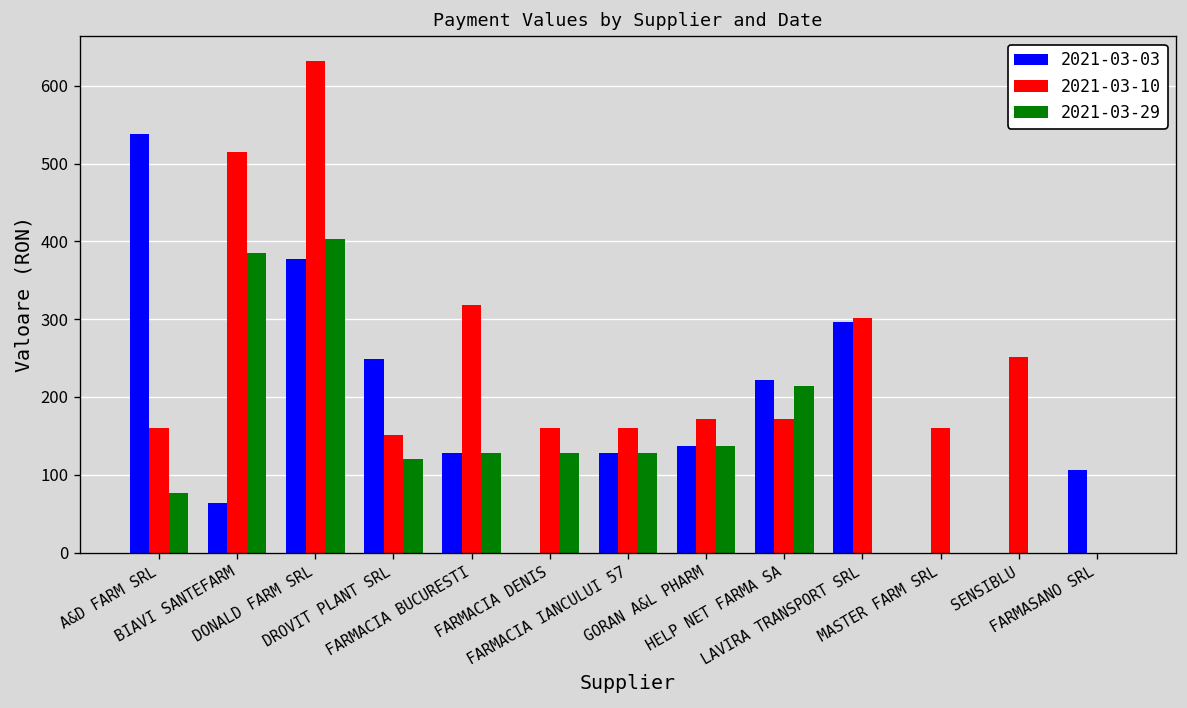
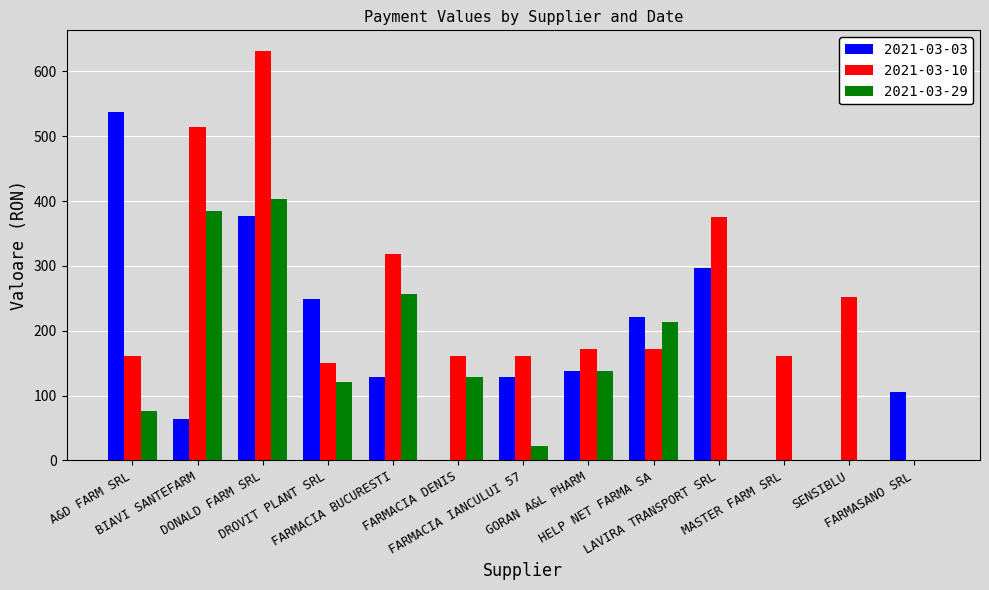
2021-03-29, FARMACIA BUCURESTI: 130 -> 260
2021-03-29, FARMACIA IANCULUI 57: 130 -> 20
2021-03-10, LAVIRA TRANSPORT SRL: 300 -> 380
